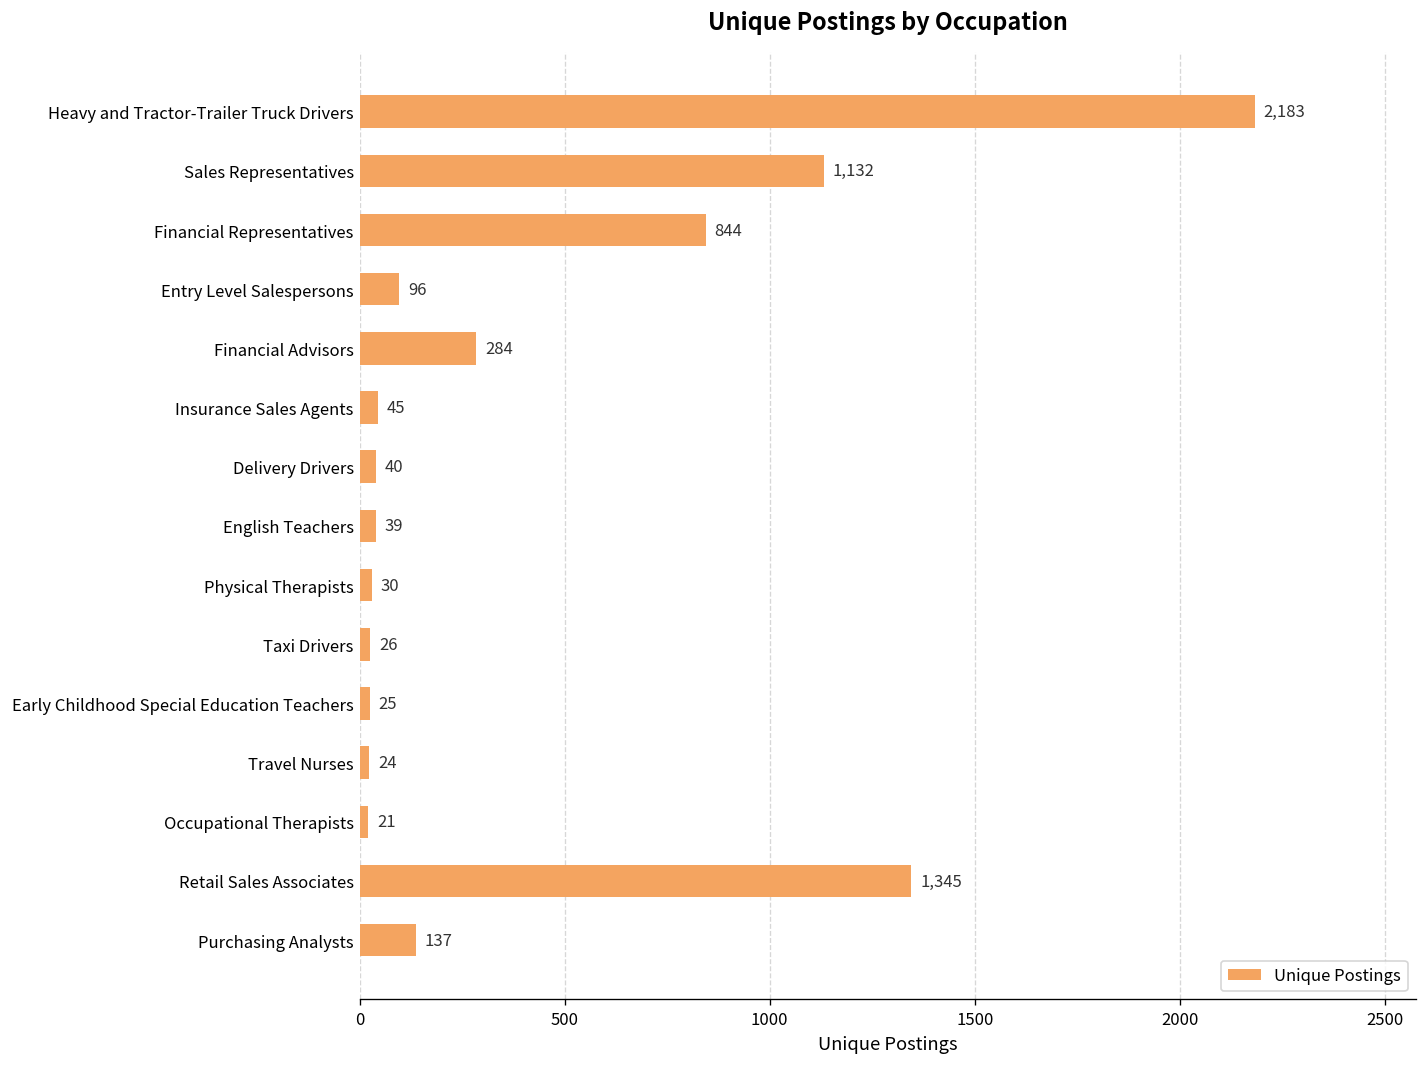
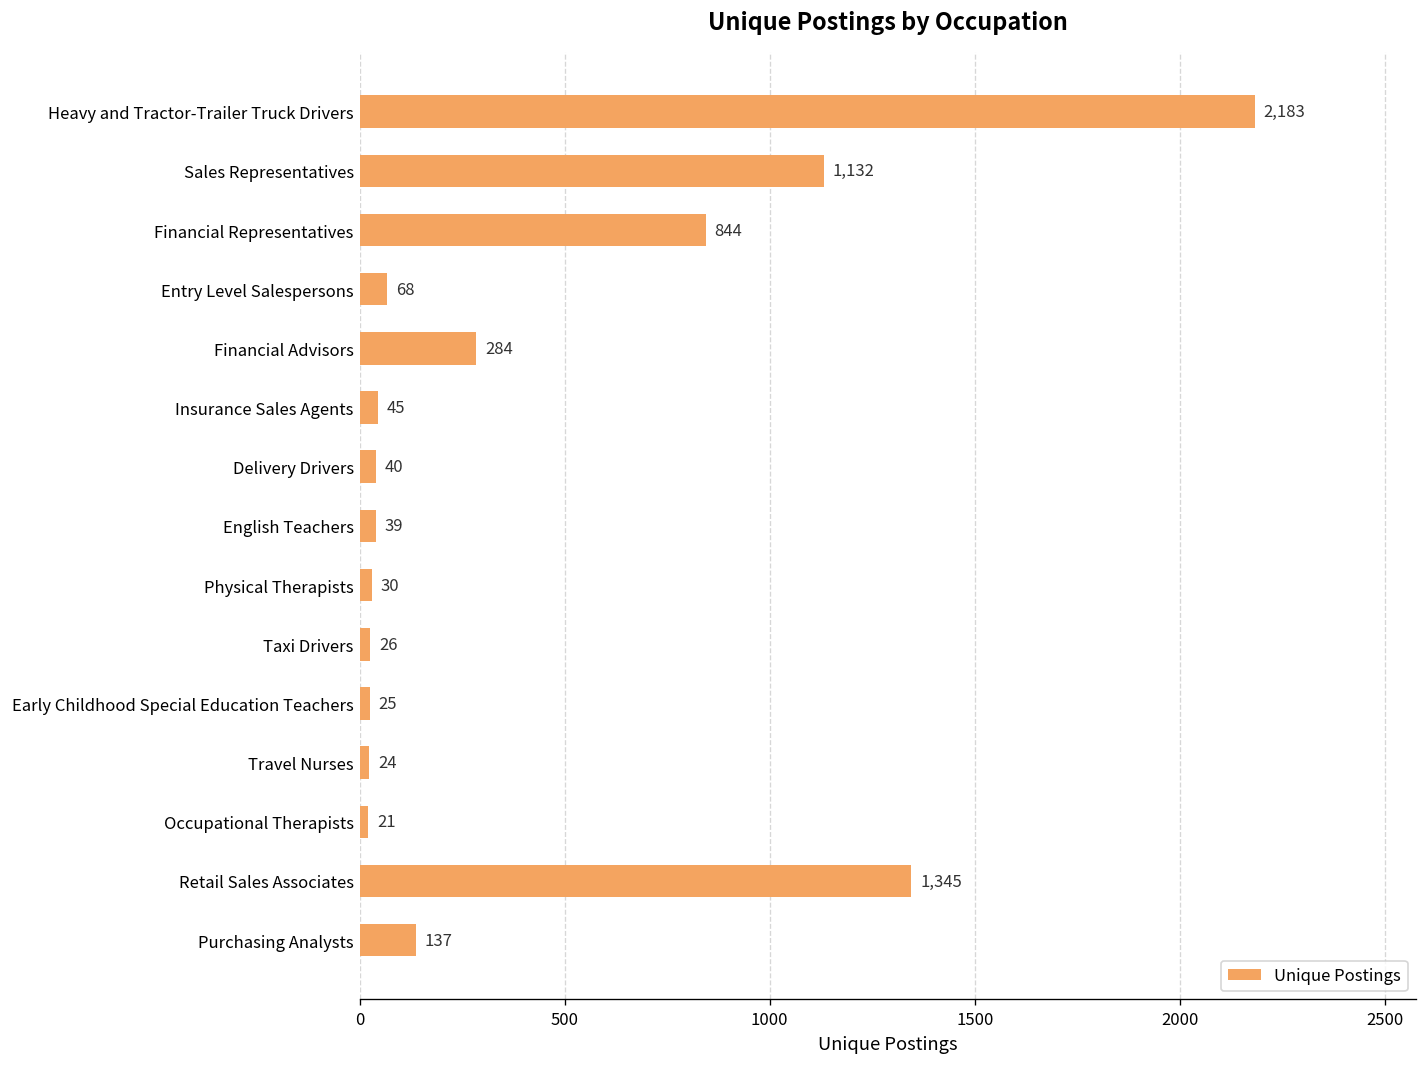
Entry Level Salespersons: 96 -> 68
